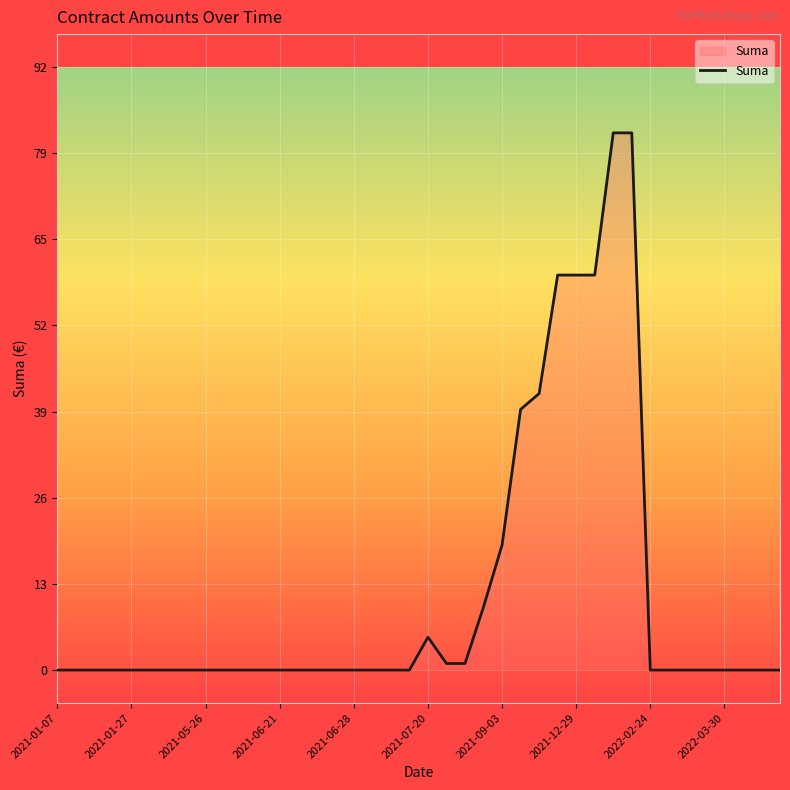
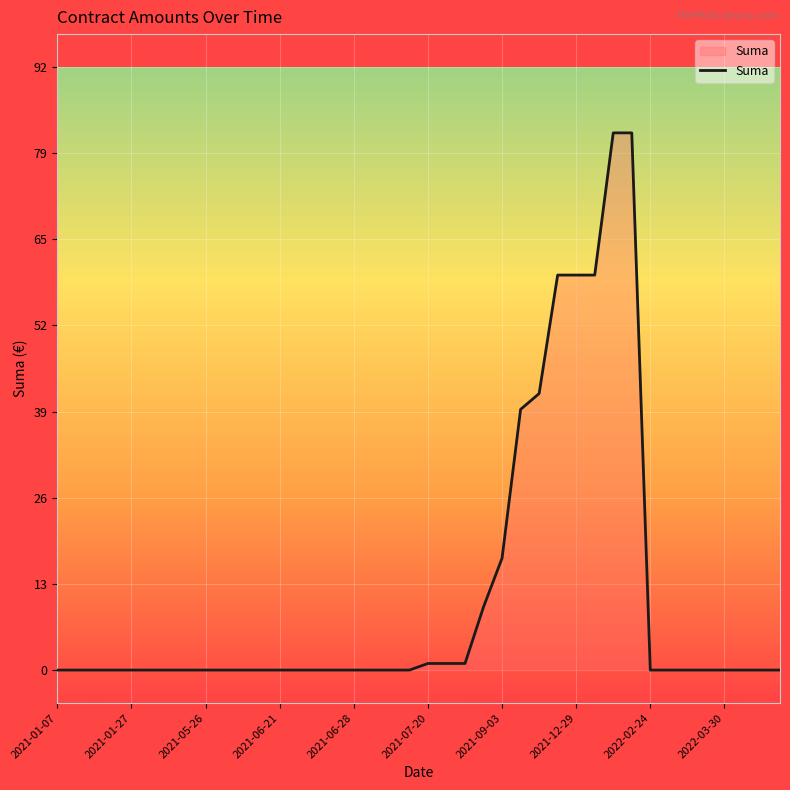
2021-07-20: 5 -> 1
2021-09-03: 19 -> 17
